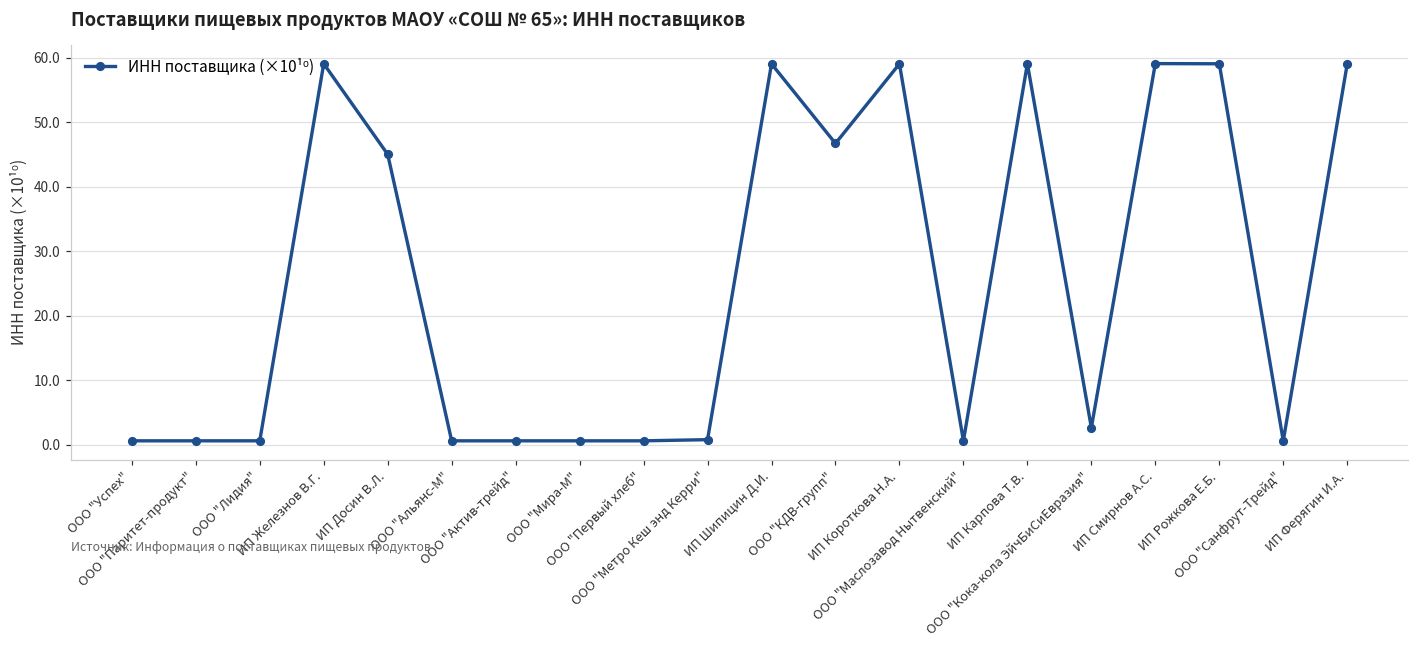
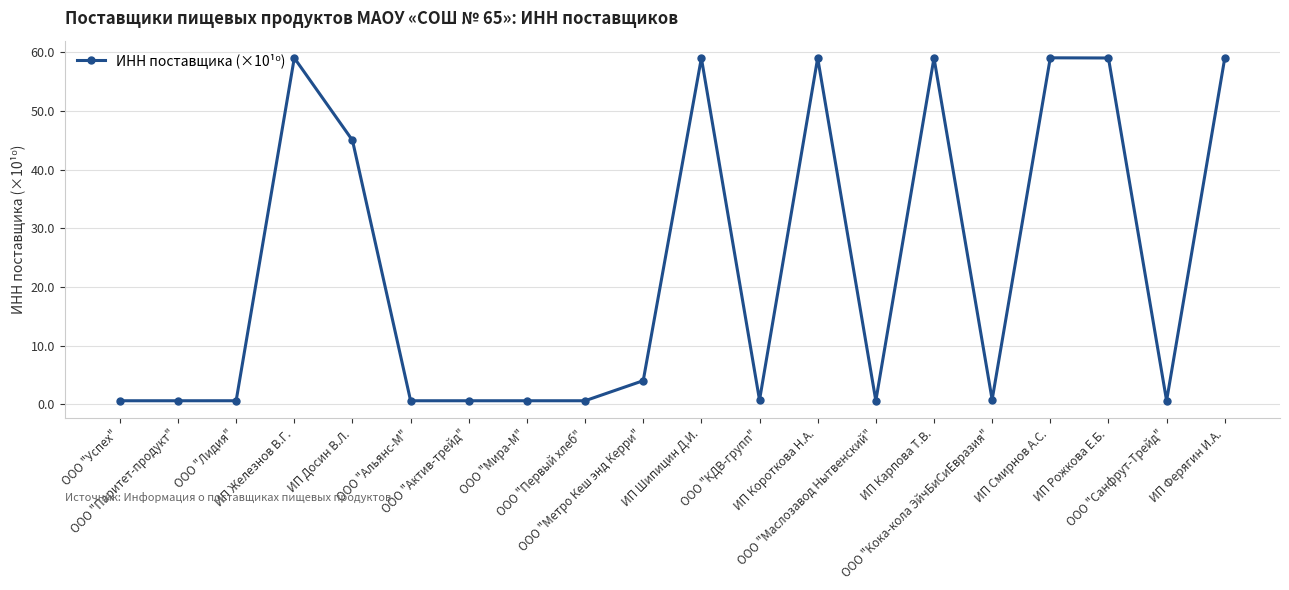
ООО "Метро Кеш энд Керри": 1 -> 4
ООО "КДВ-групп": 47 -> 1
ООО "Кока-кола ЭйчБиСиЕвразия": 3 -> 1
